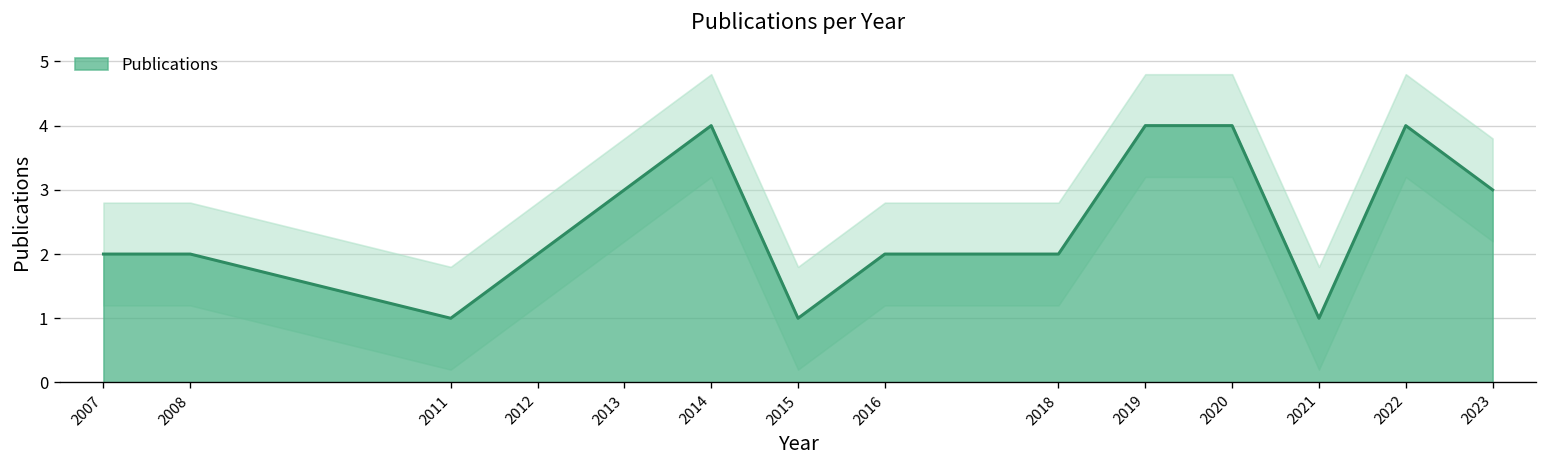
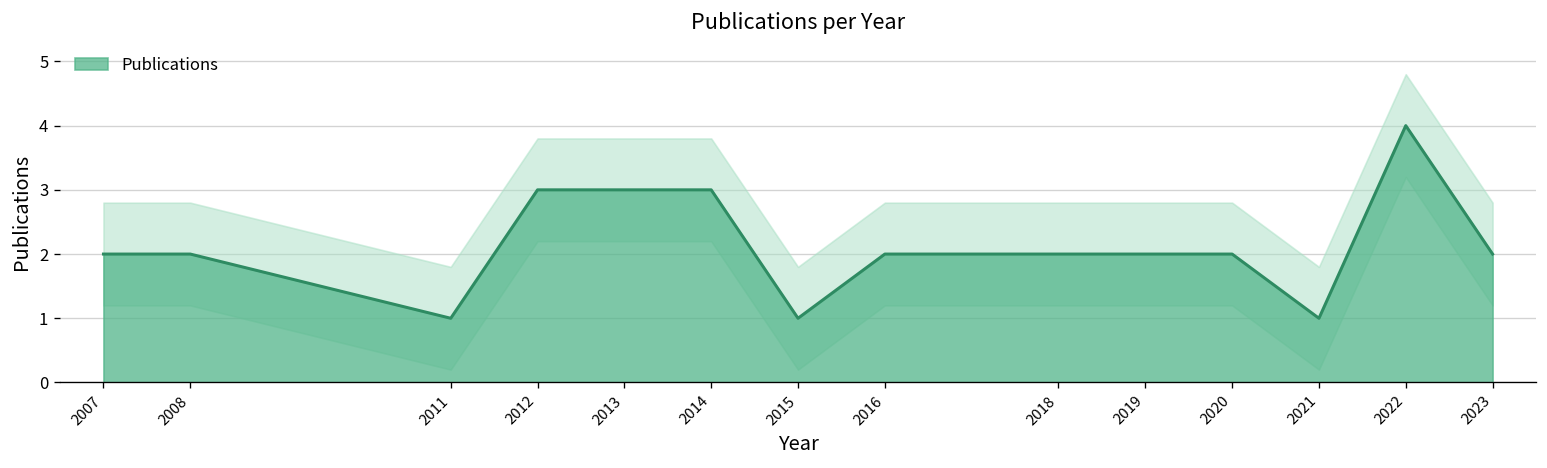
Publications, 2012: 2 -> 3
Publications, 2014: 4 -> 3
Publications, 2019: 4 -> 2
Publications, 2020: 4 -> 2
Publications, 2023: 3 -> 2
